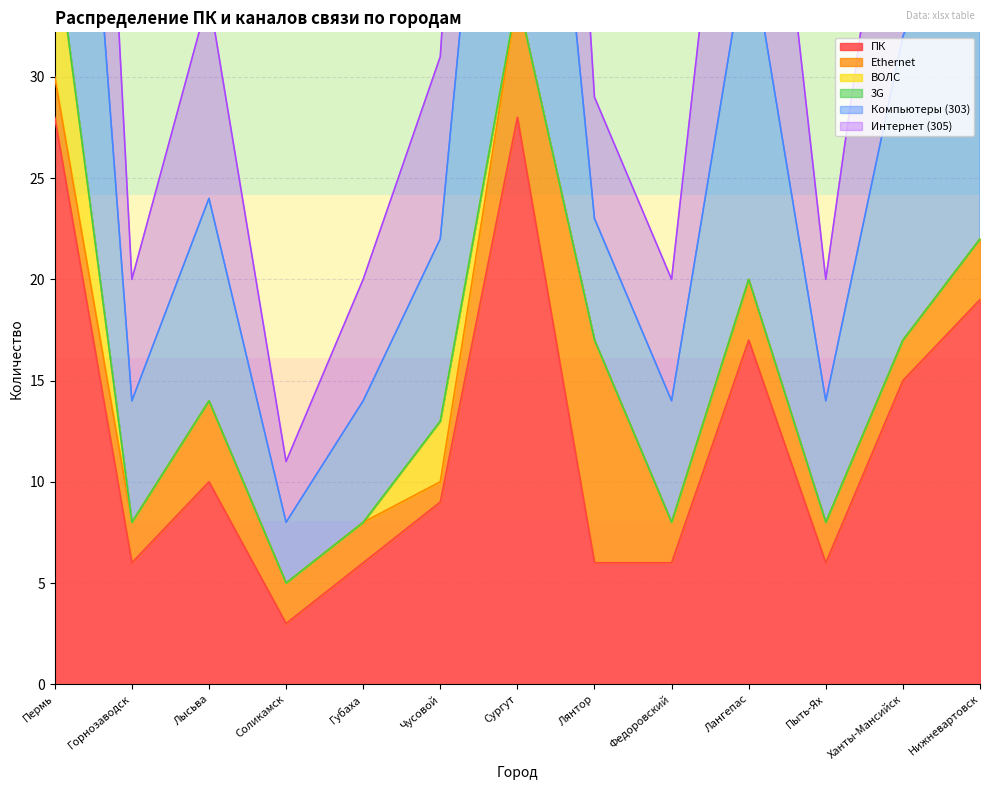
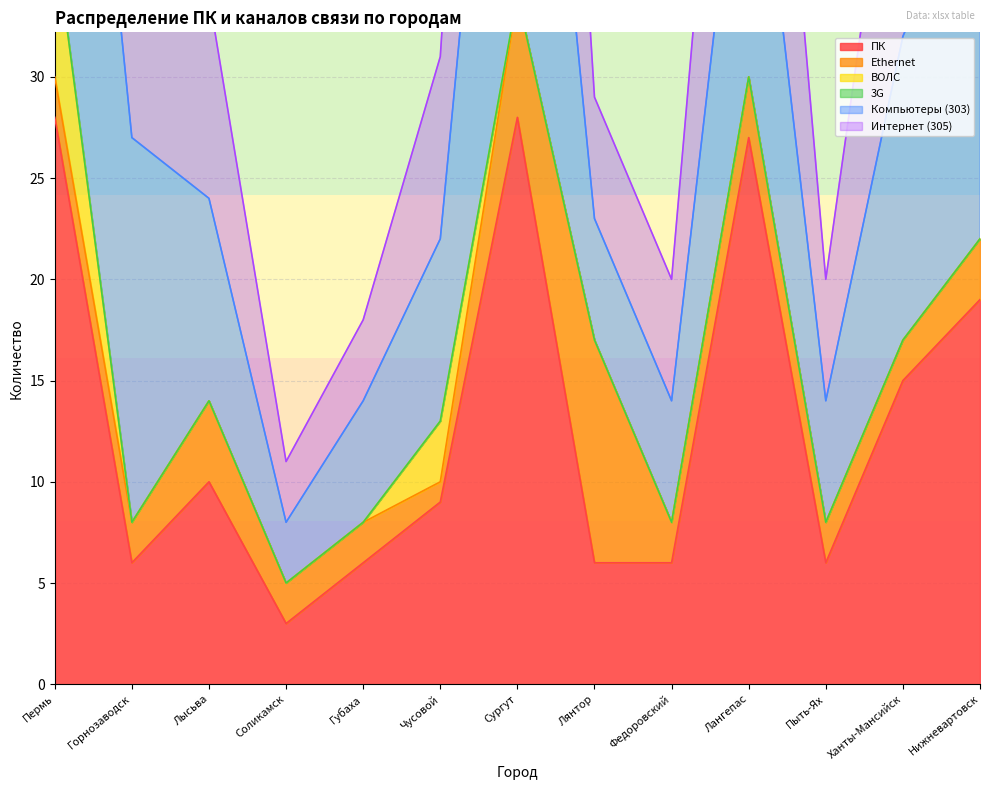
Компьютеры (303), Горнозаводск: 6 -> 19
Интернет (305), Губаха: 6 -> 4
ПК, Лангепас: 17 -> 27
